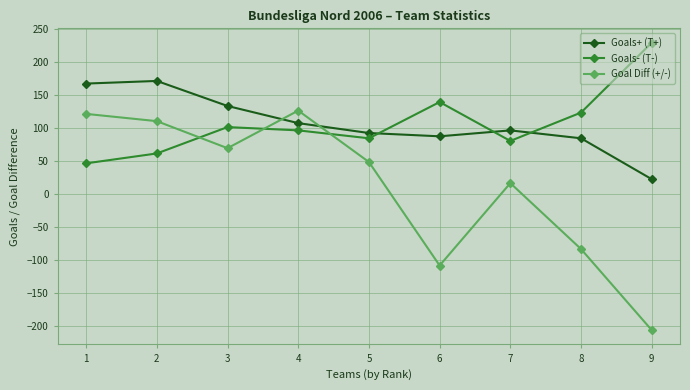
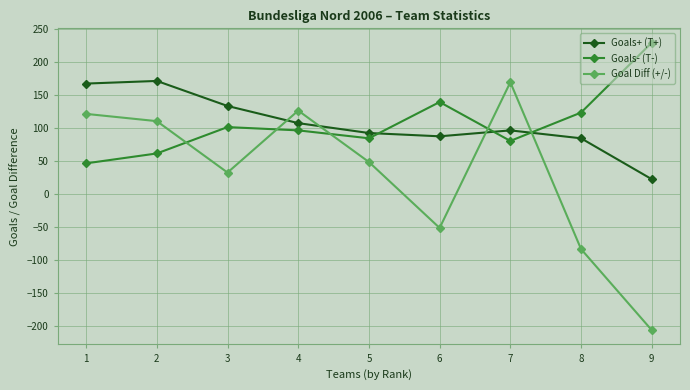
Goal Diff (+/-), 3: 70 -> 30
Goal Diff (+/-), 6: -110 -> -50
Goal Diff (+/-), 7: 20 -> 170
